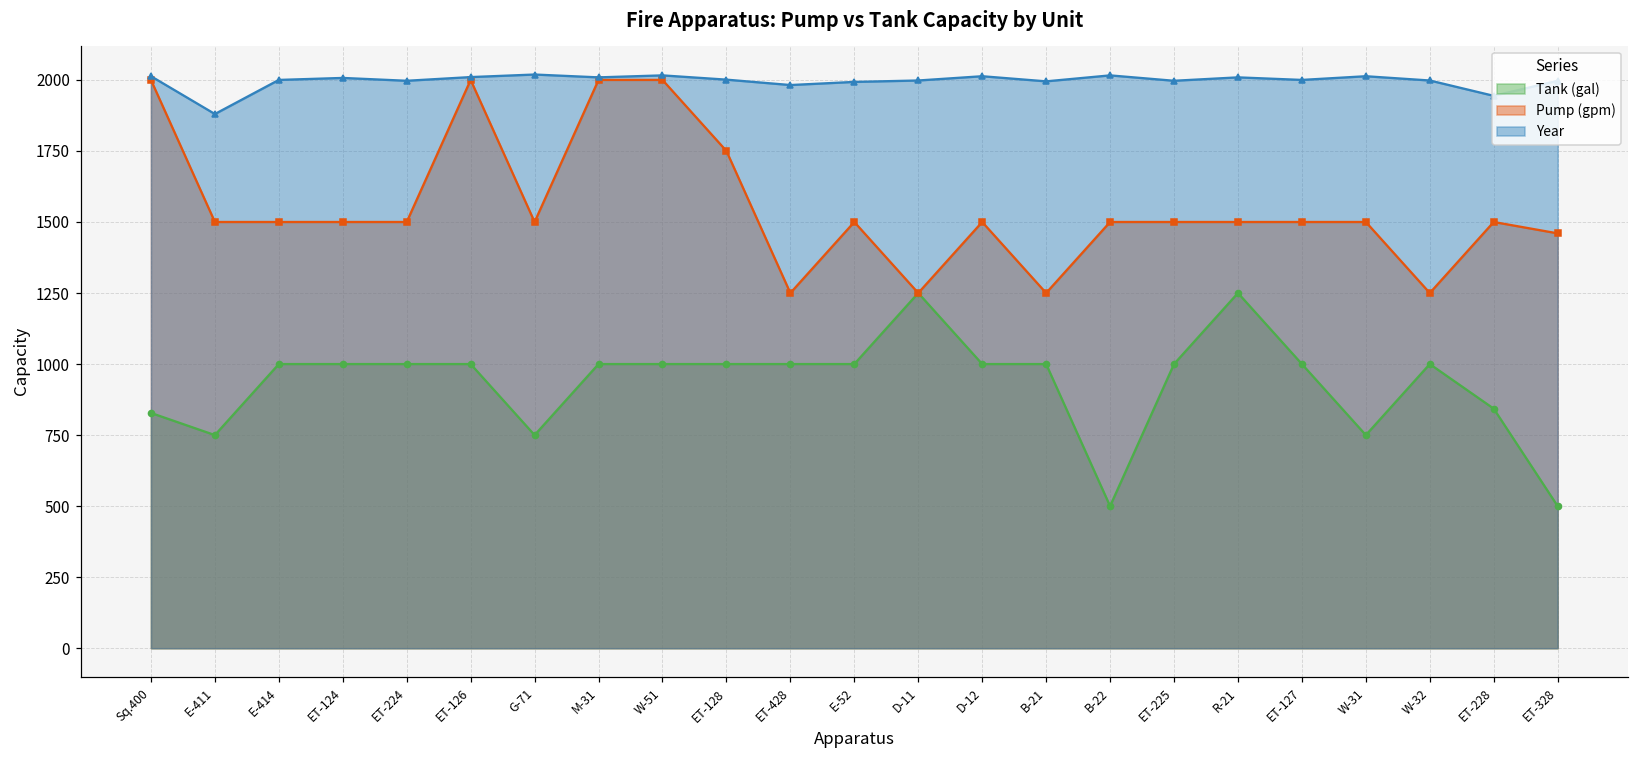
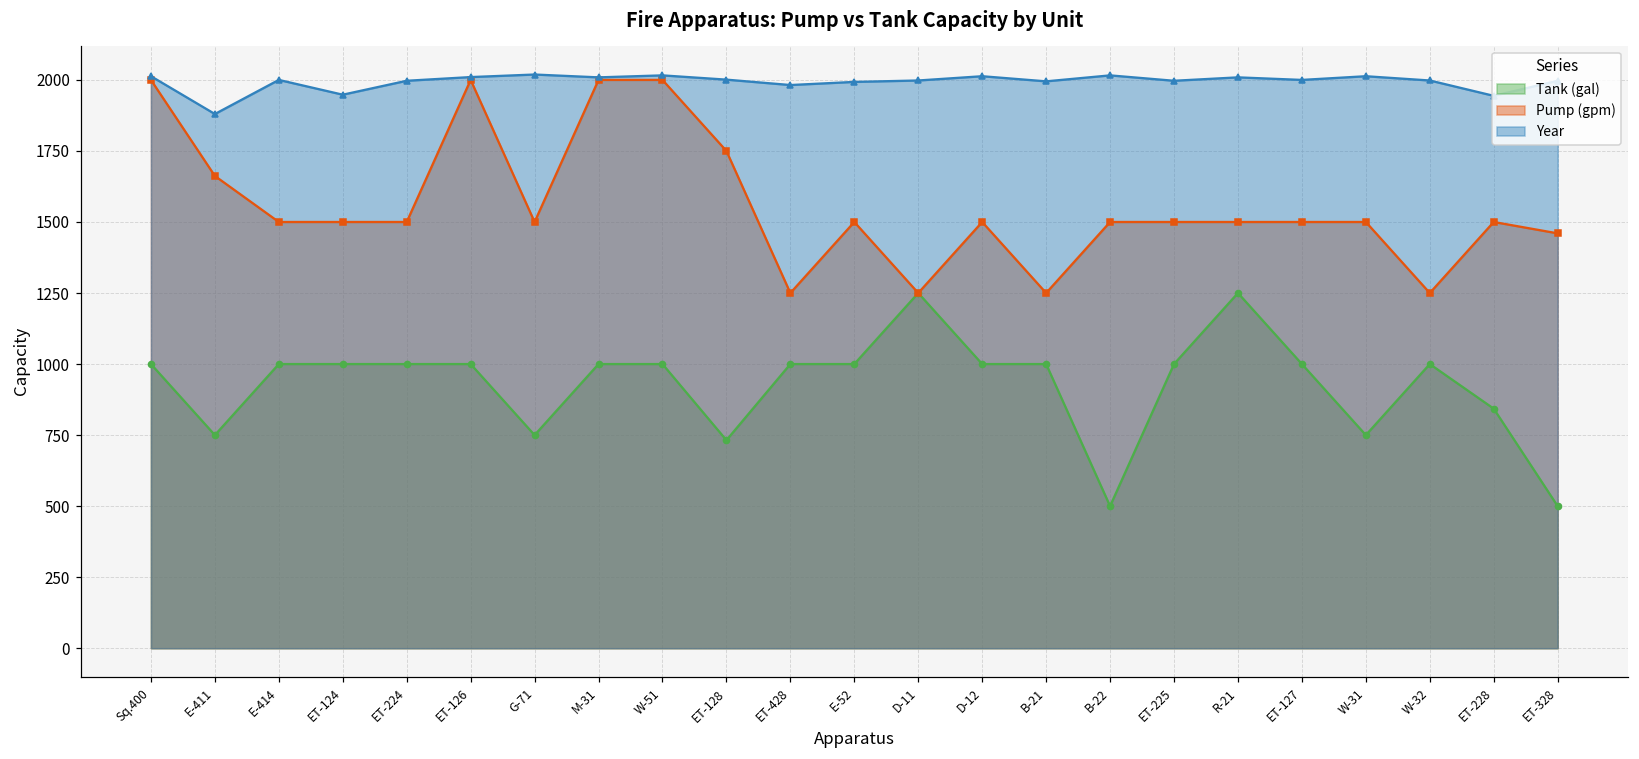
Tank (gal), Sq.400: 830 -> 1000
Pump (gpm), E-411: 1500 -> 1660
Year, ET-124: 2010 -> 1950
Tank (gal), ET-128: 1000 -> 730
